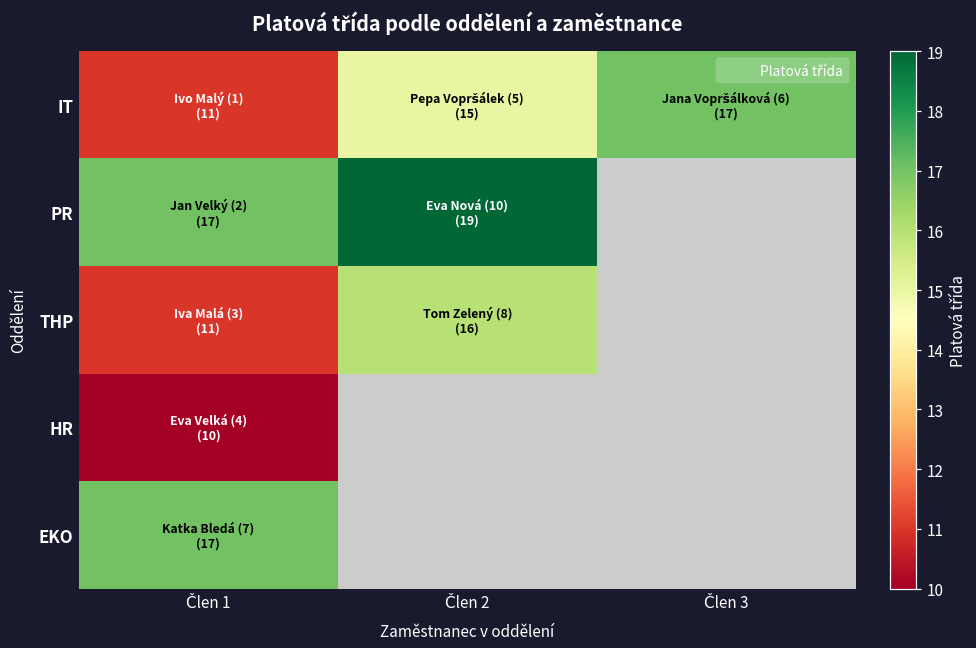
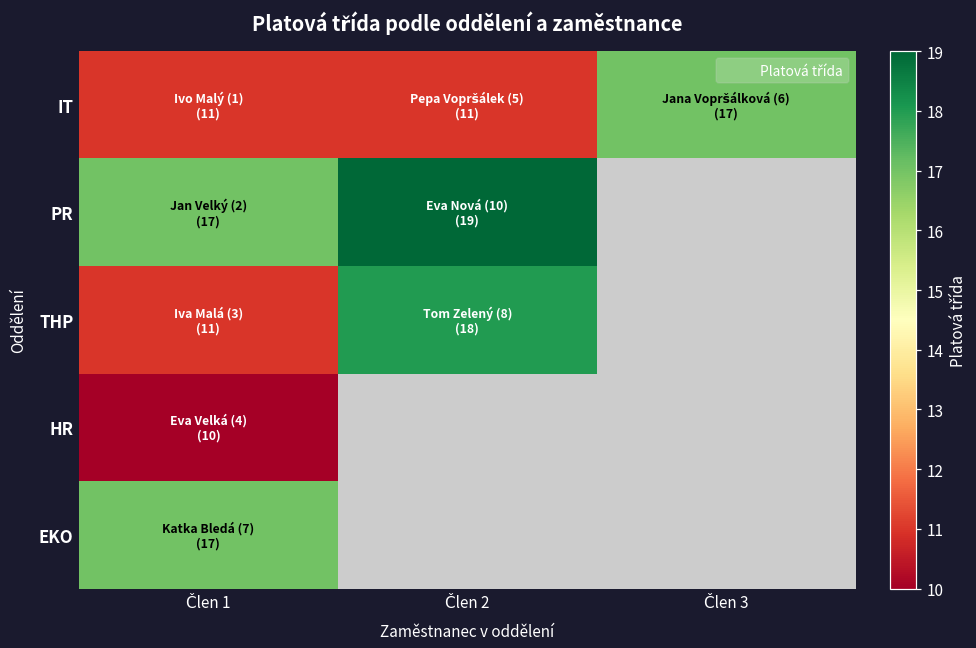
IT, Člen 2: (15) -> (11)
THP, Člen 2: (16) -> (18)
